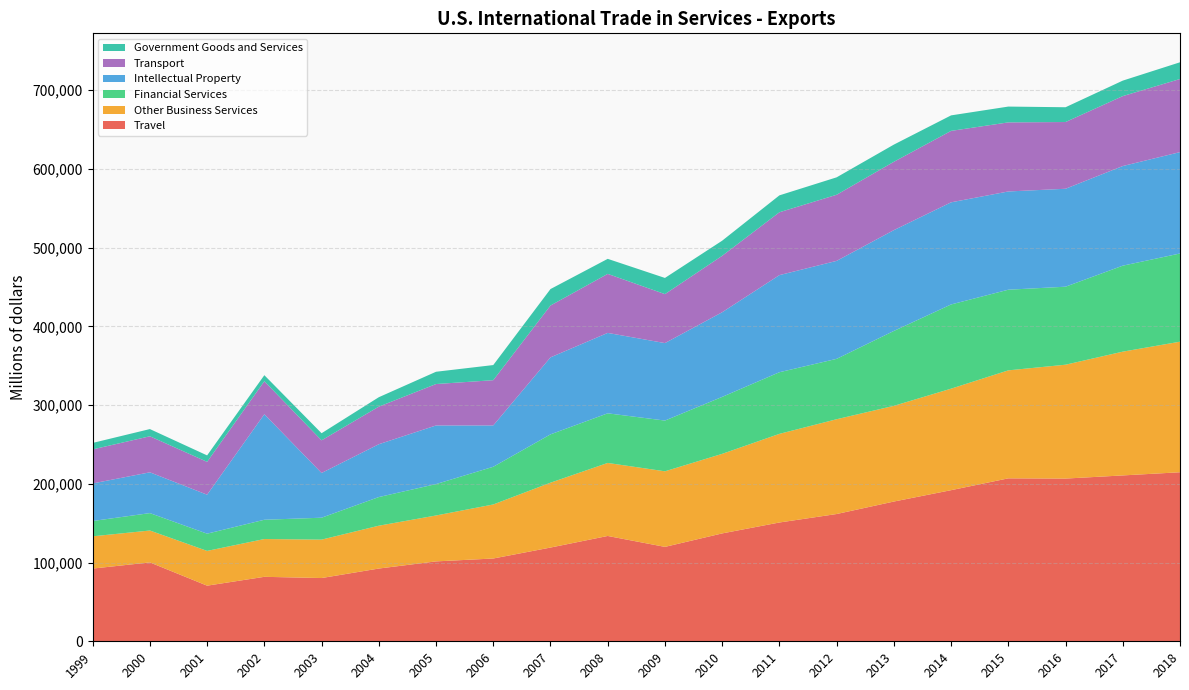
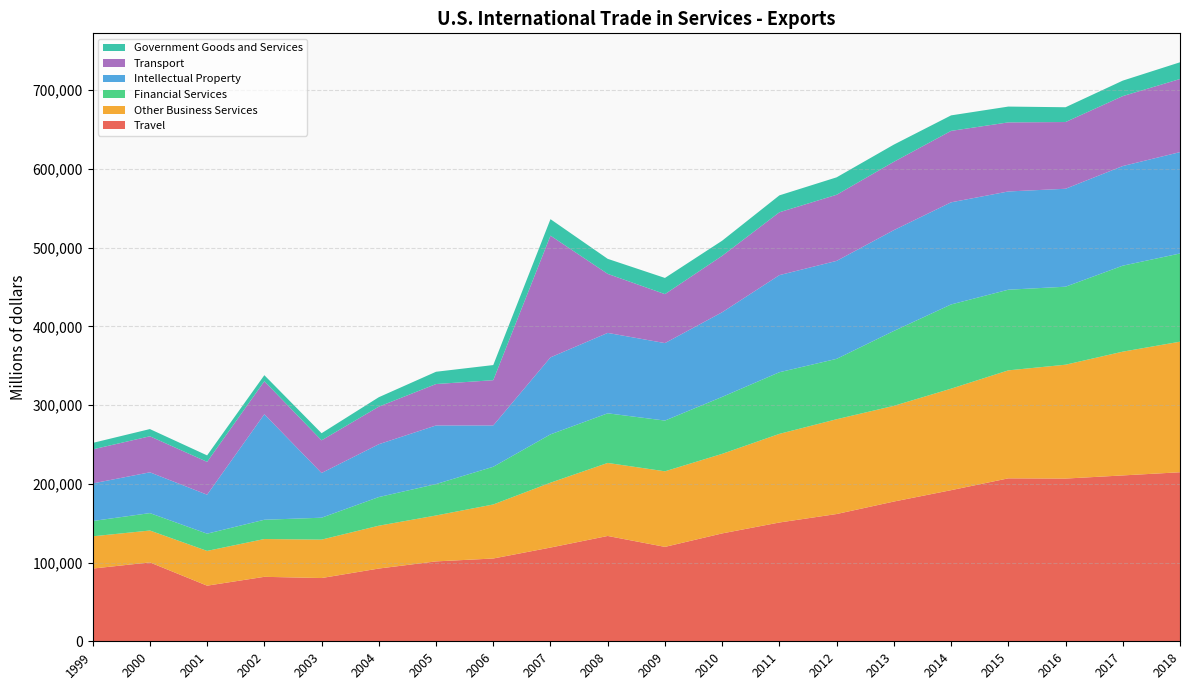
Transport, 2007: 70,000 -> 150,000
